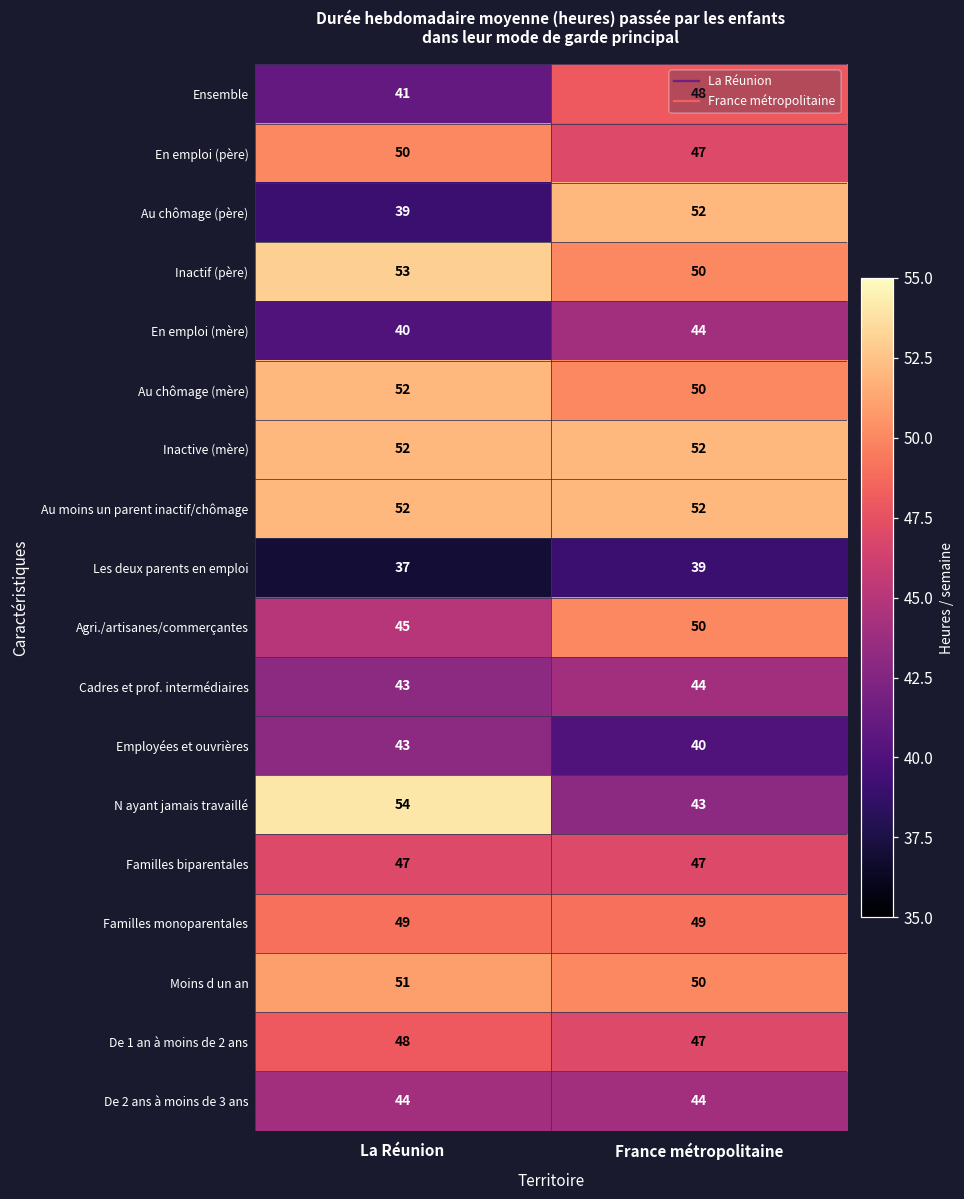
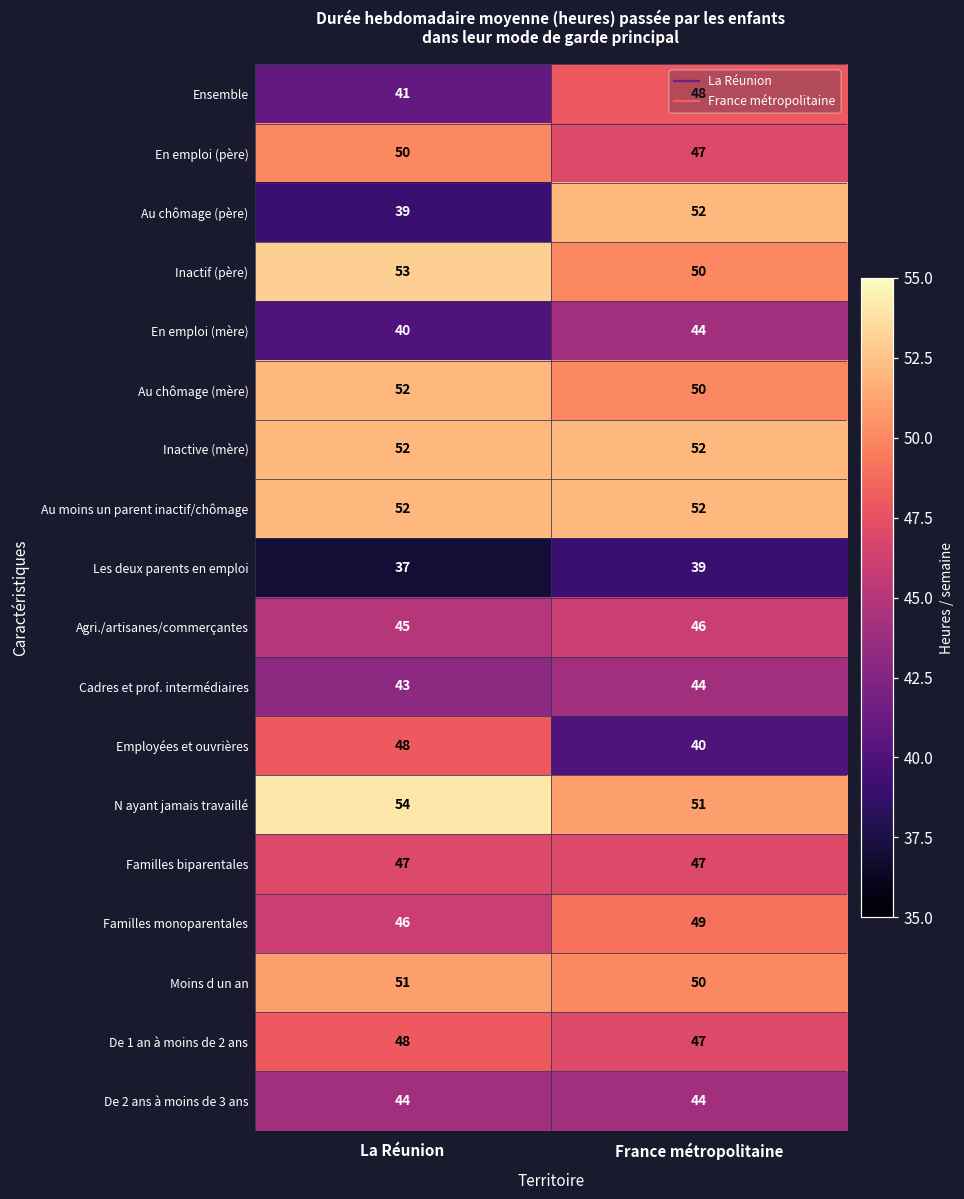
Agri./artisanes/commerçantes, France métropolitaine: 50 -> 46
Employées et ouvrières, La Réunion: 43 -> 48
N ayant jamais travaillé, France métropolitaine: 43 -> 51
Familles monoparentales, La Réunion: 49 -> 46
